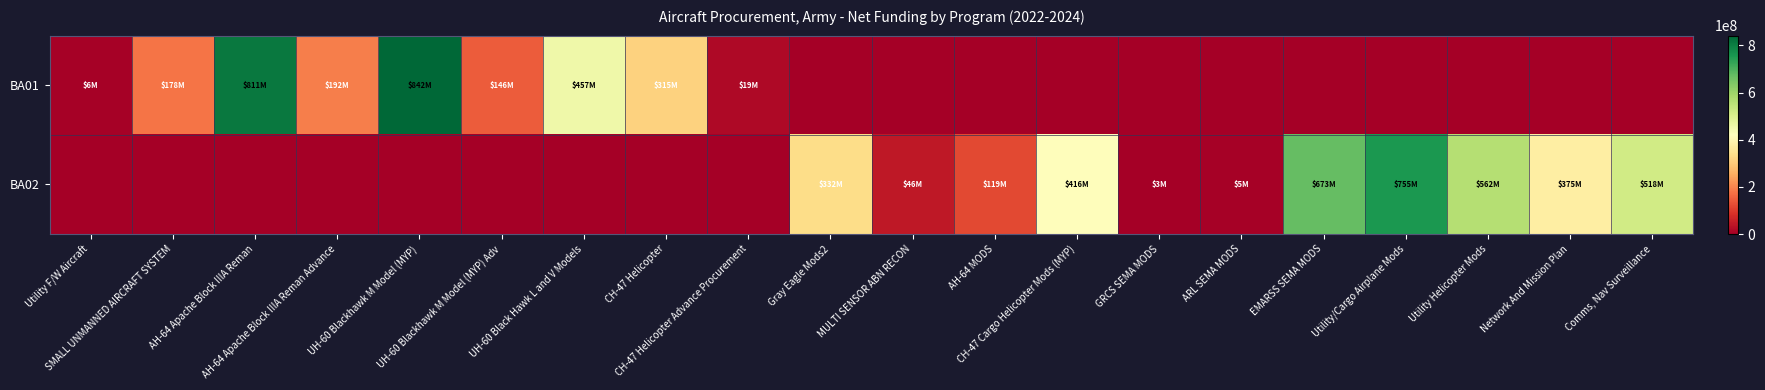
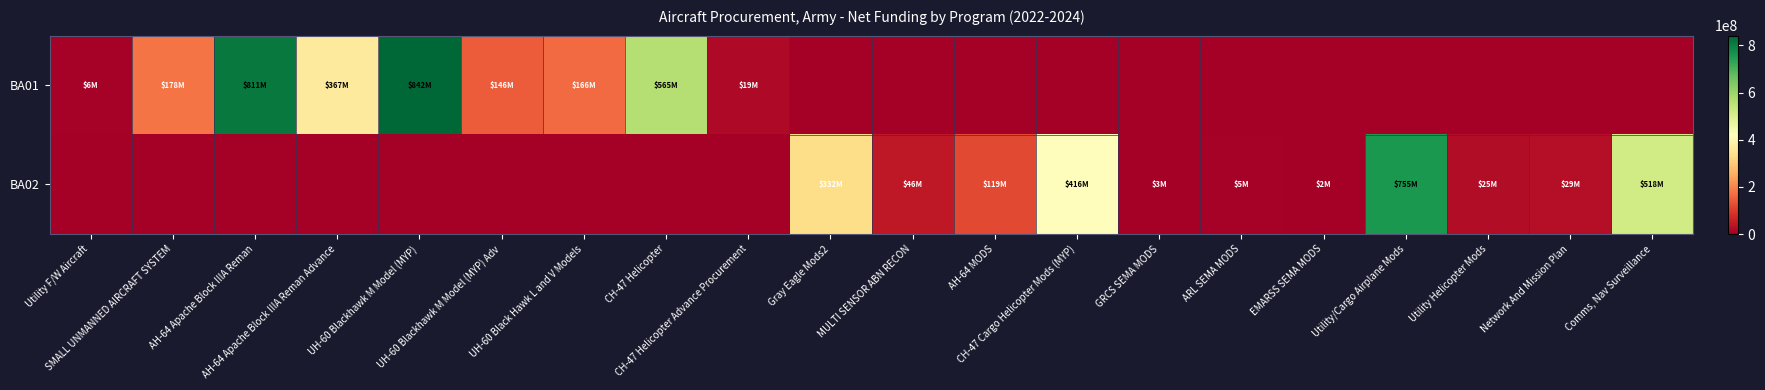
BA01, AH-64 Apache Block IIIA Reman Advance: $192M -> $367M
BA01, UH-60 Black Hawk L and V Models: $457M -> $166M
BA01, CH-47 Helicopter: $315M -> $565M
BA02, EMARSS SEMA MODS: $673M -> $2M
BA02, Utility Helicopter Mods: $562M -> $25M
BA02, Network And Mission Plan: $375M -> $29M
